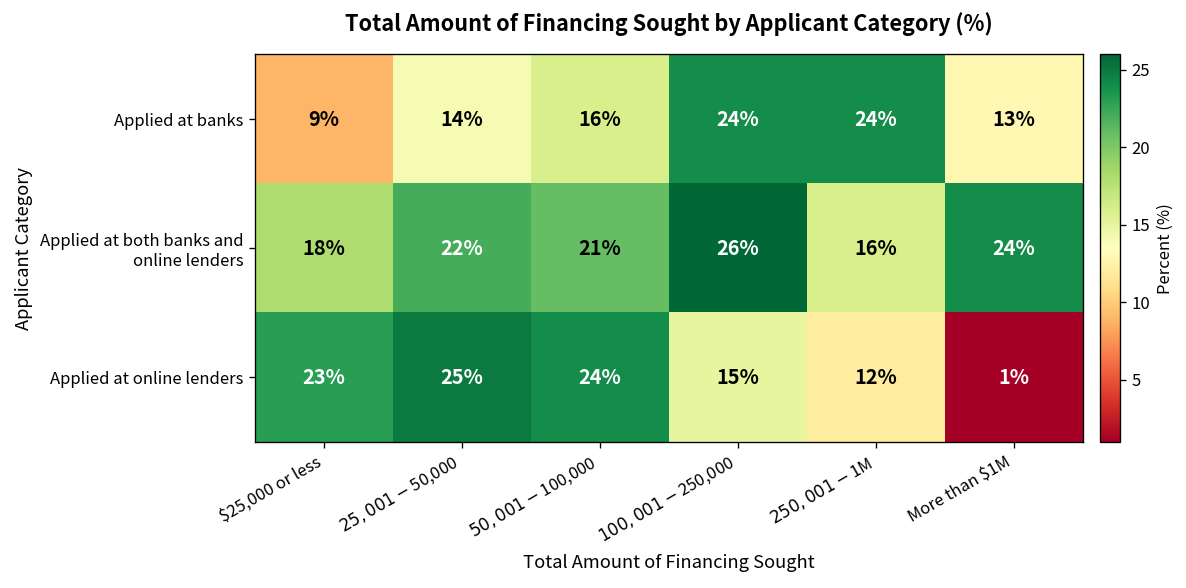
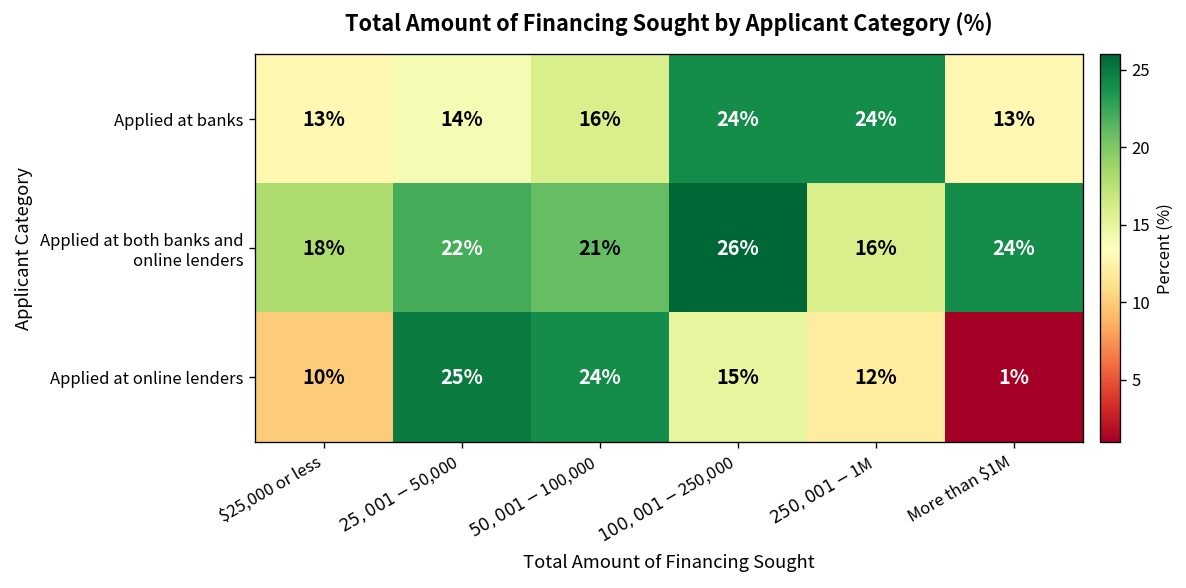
Applied at banks, $25,000 or less: 9% -> 13%
Applied at online lenders, $25,000 or less: 23% -> 10%
